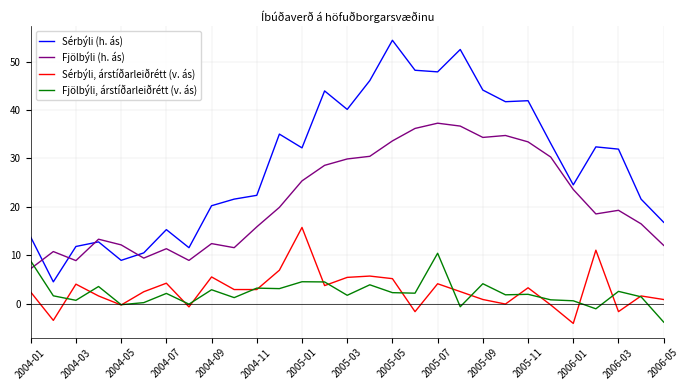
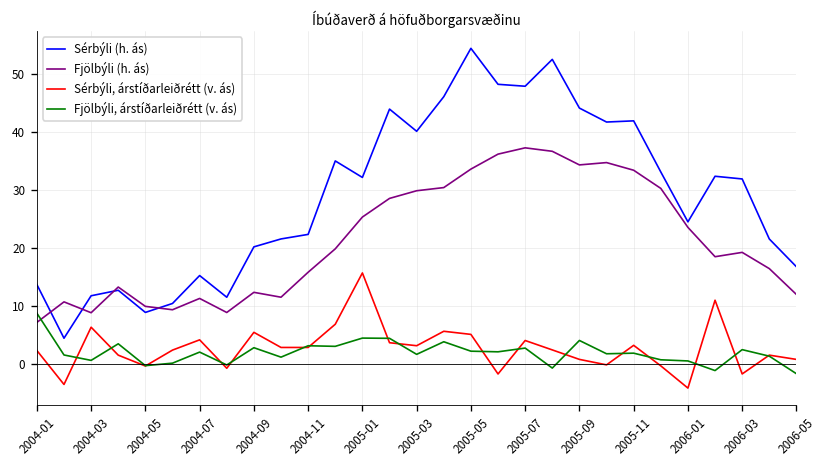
Sérbýli, árstíðarleiðrétt (v. ás), 2004-03: 4 -> 6
Fjölbýli (h. ás), 2004-05: 12 -> 10
Sérbýli, árstíðarleiðrétt (v. ás), 2005-03: 5 -> 3
Fjölbýli, árstíðarleiðrétt (v. ás), 2005-07: 10 -> 3
Fjölbýli, árstíðarleiðrétt (v. ás), 2006-05: -4 -> -2
